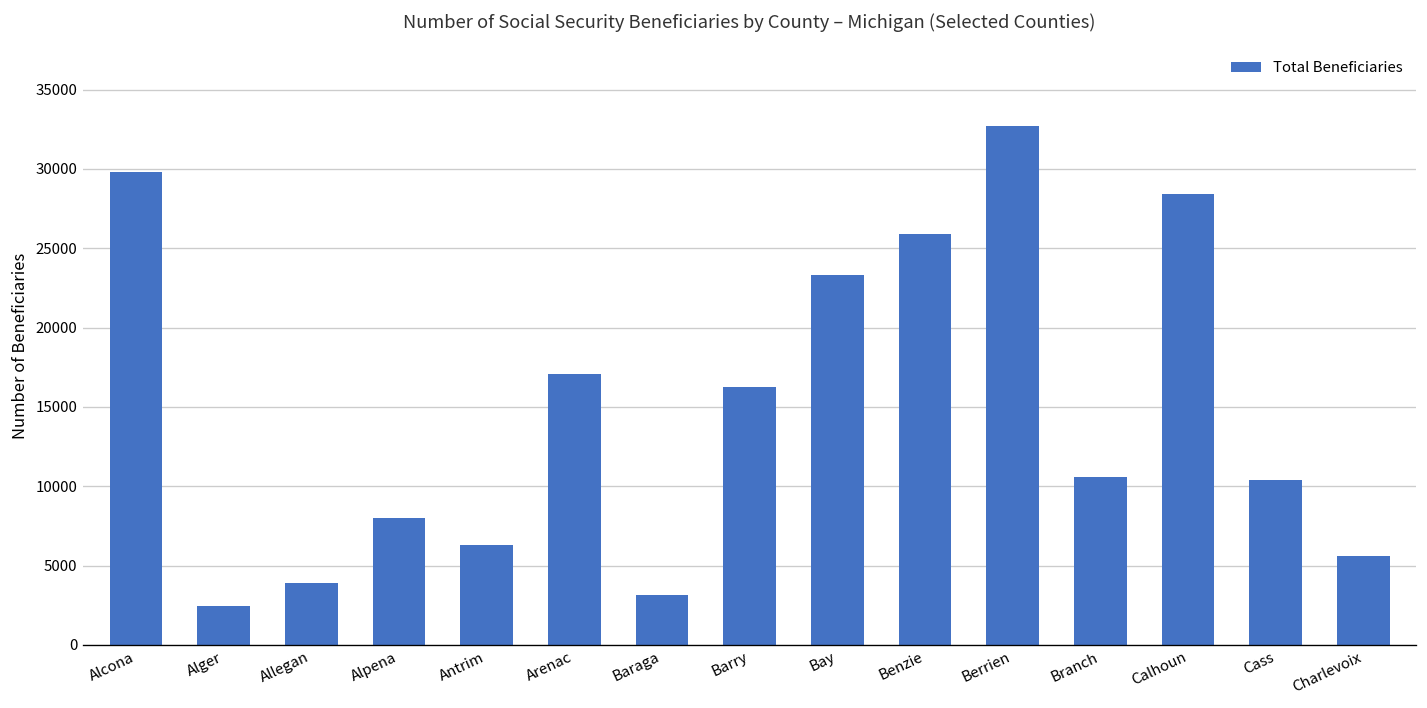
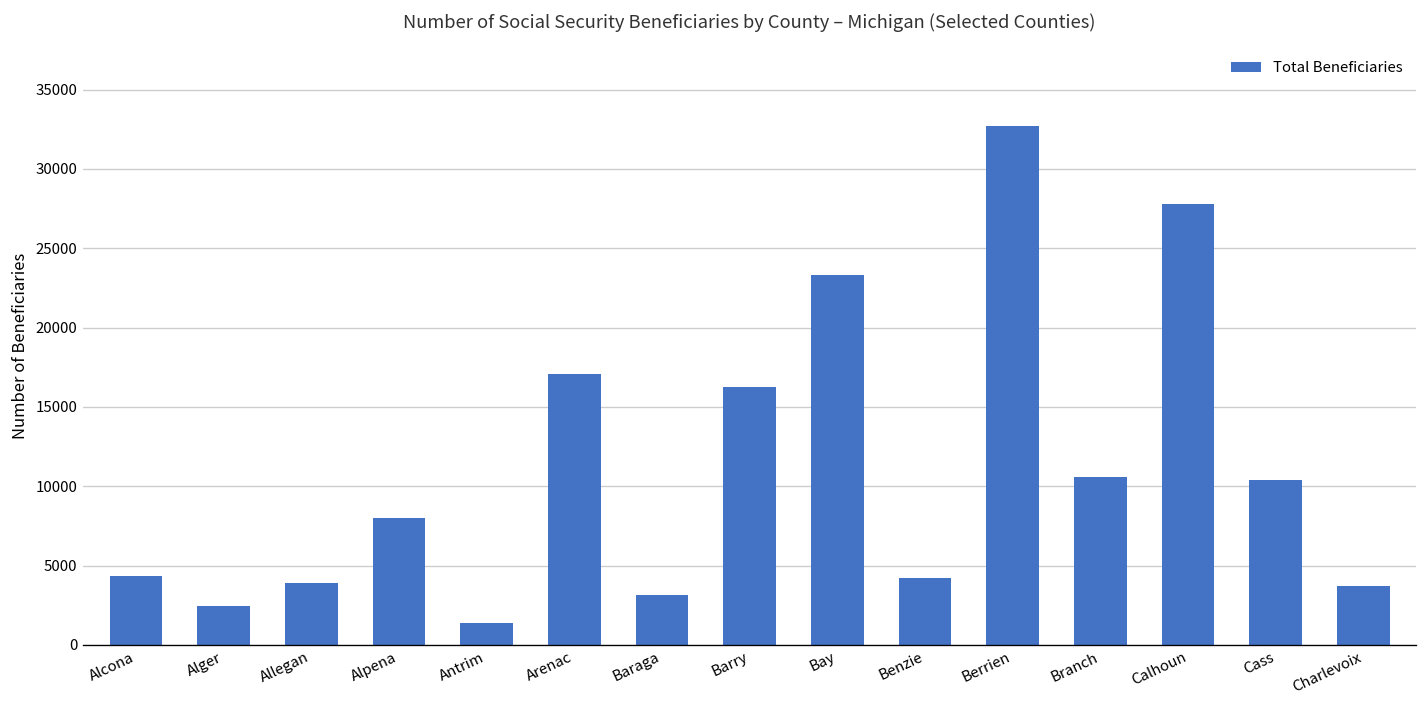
Alcona: 29800 -> 4400
Antrim: 6300 -> 1400
Benzie: 25900 -> 4200
Calhoun: 28400 -> 27800
Charlevoix: 5600 -> 3700
